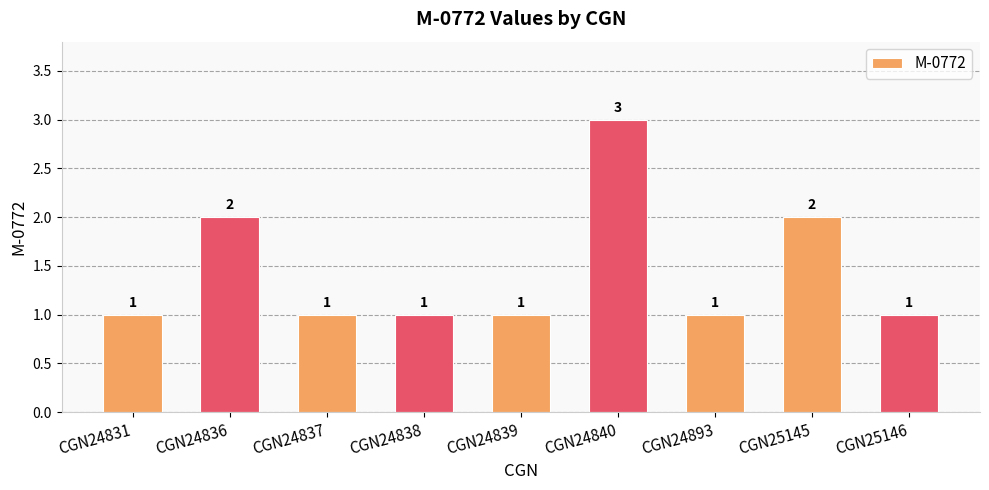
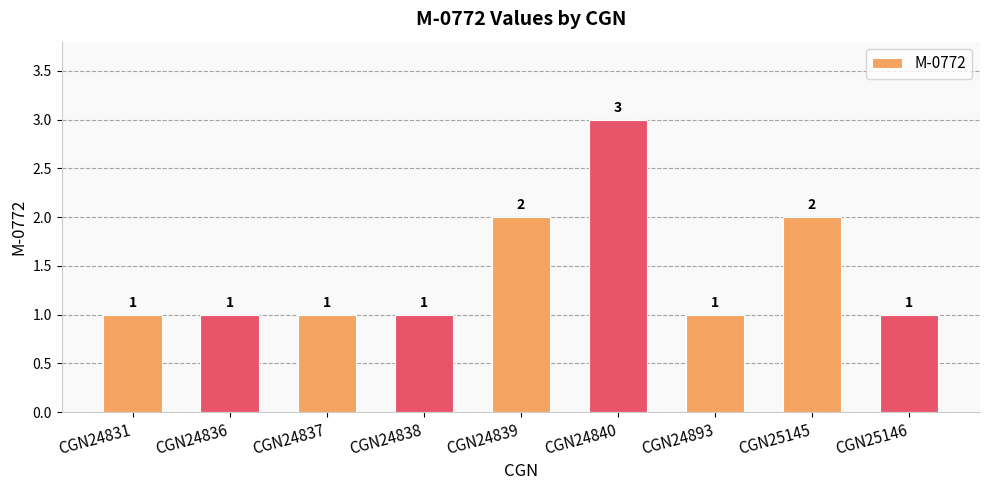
CGN24836: 2 -> 1
CGN24839: 1 -> 2
